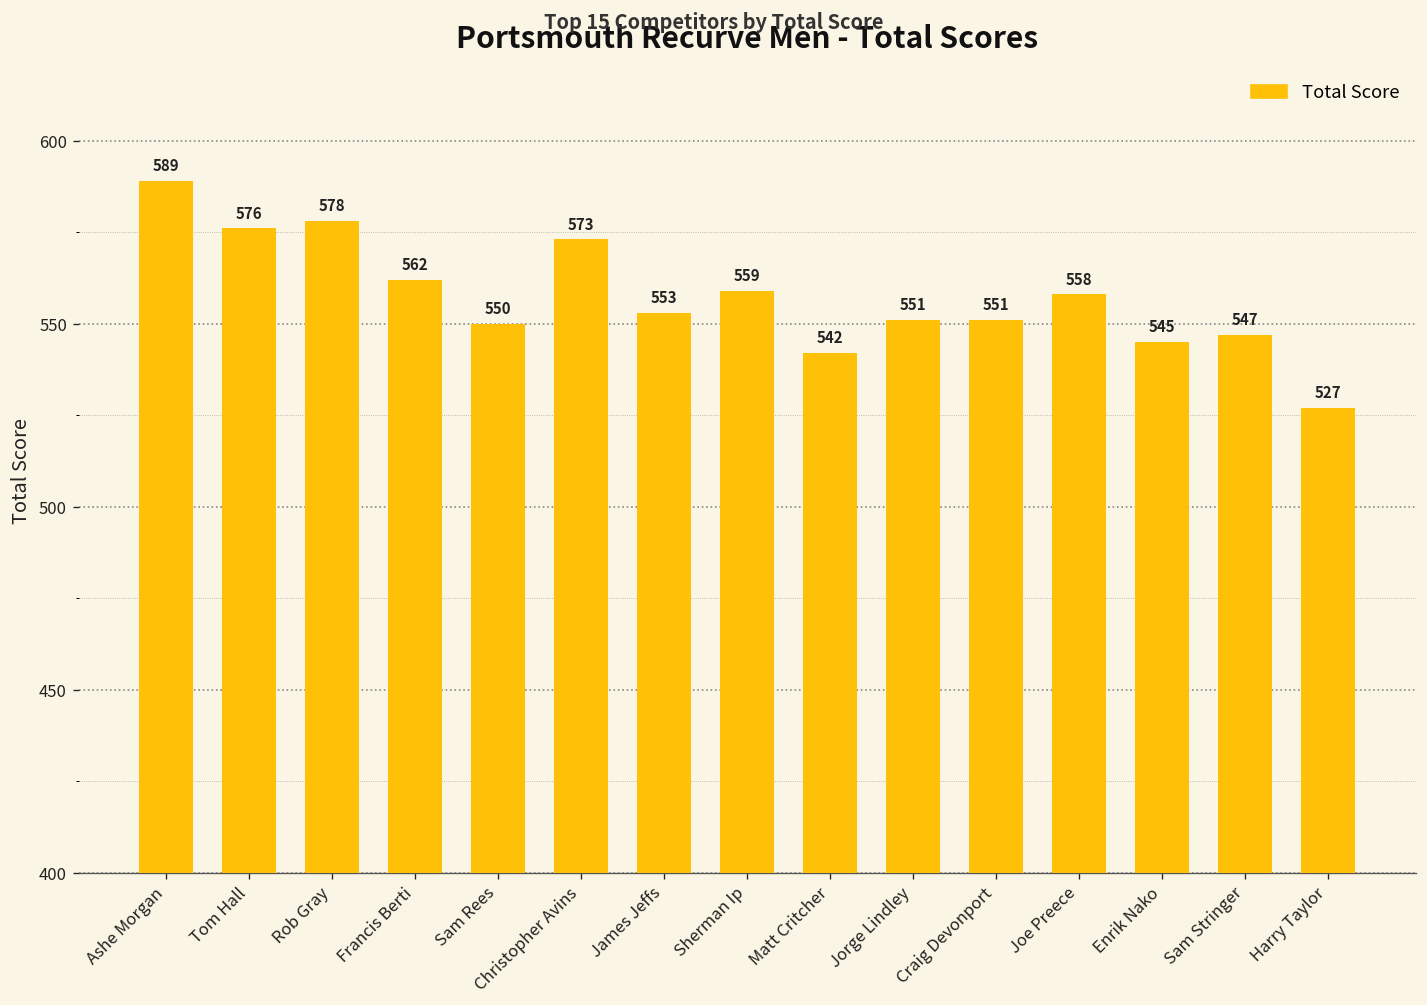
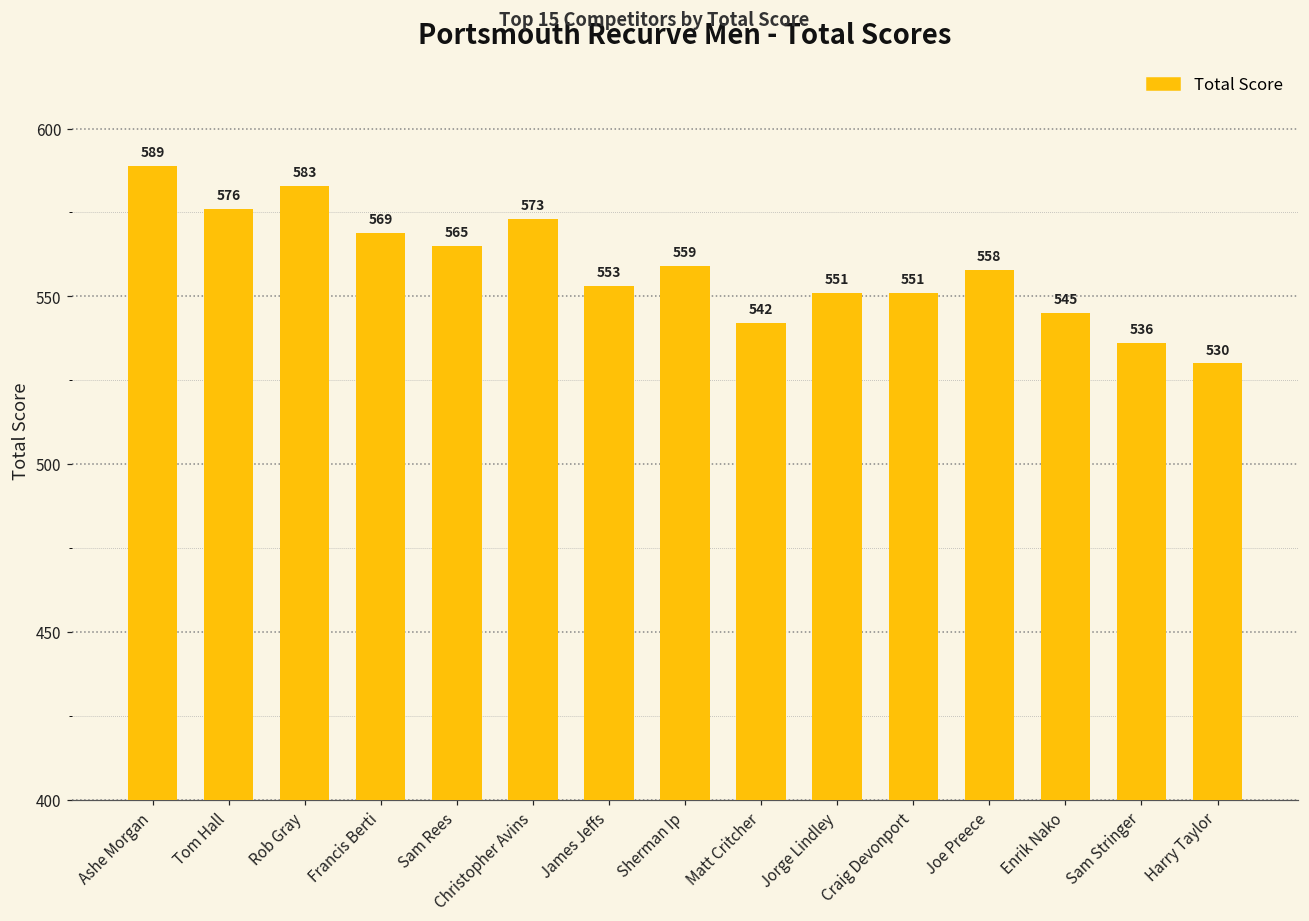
Rob Gray: 578 -> 583
Francis Berti: 562 -> 569
Sam Rees: 550 -> 565
Sam Stringer: 547 -> 536
Harry Taylor: 527 -> 530
